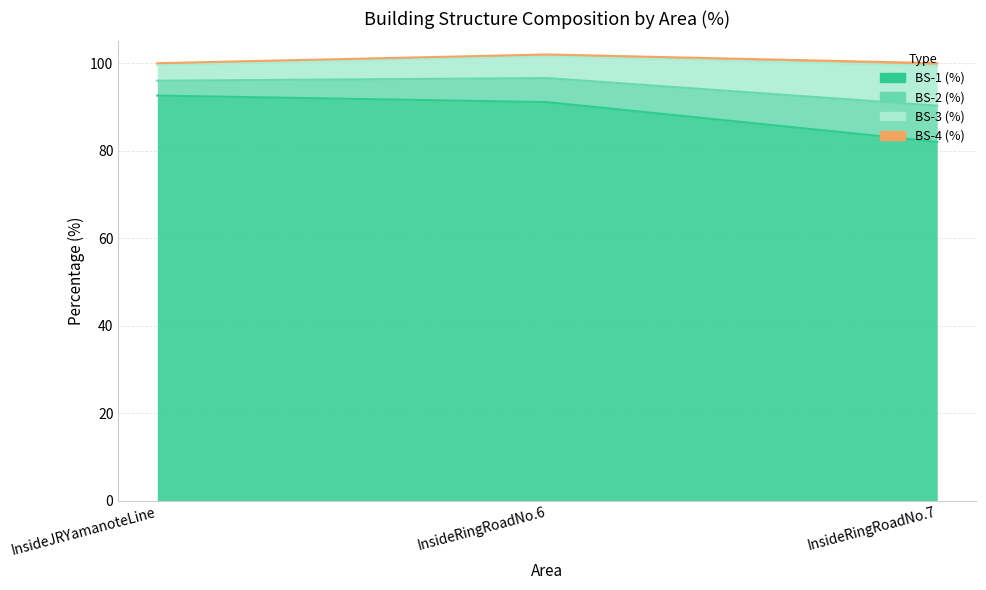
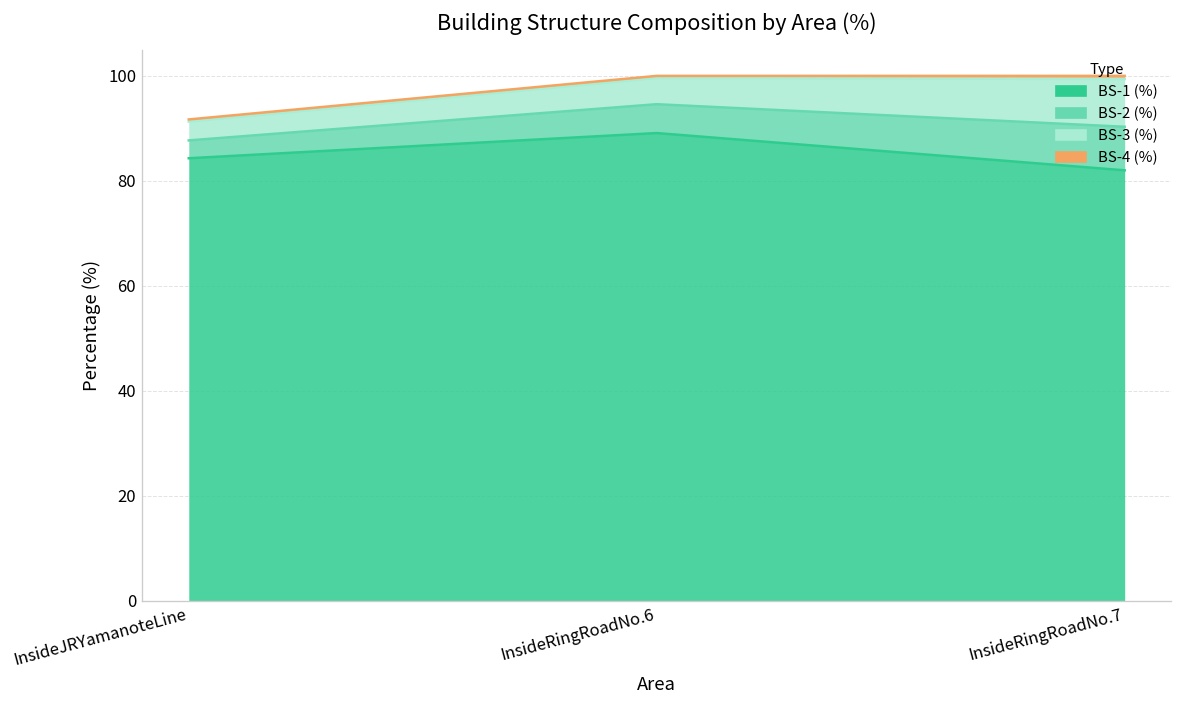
BS-1 (%), InsideJRYamanoteLine: 93 -> 84
BS-1 (%), InsideRingRoadNo.6: 91 -> 89
